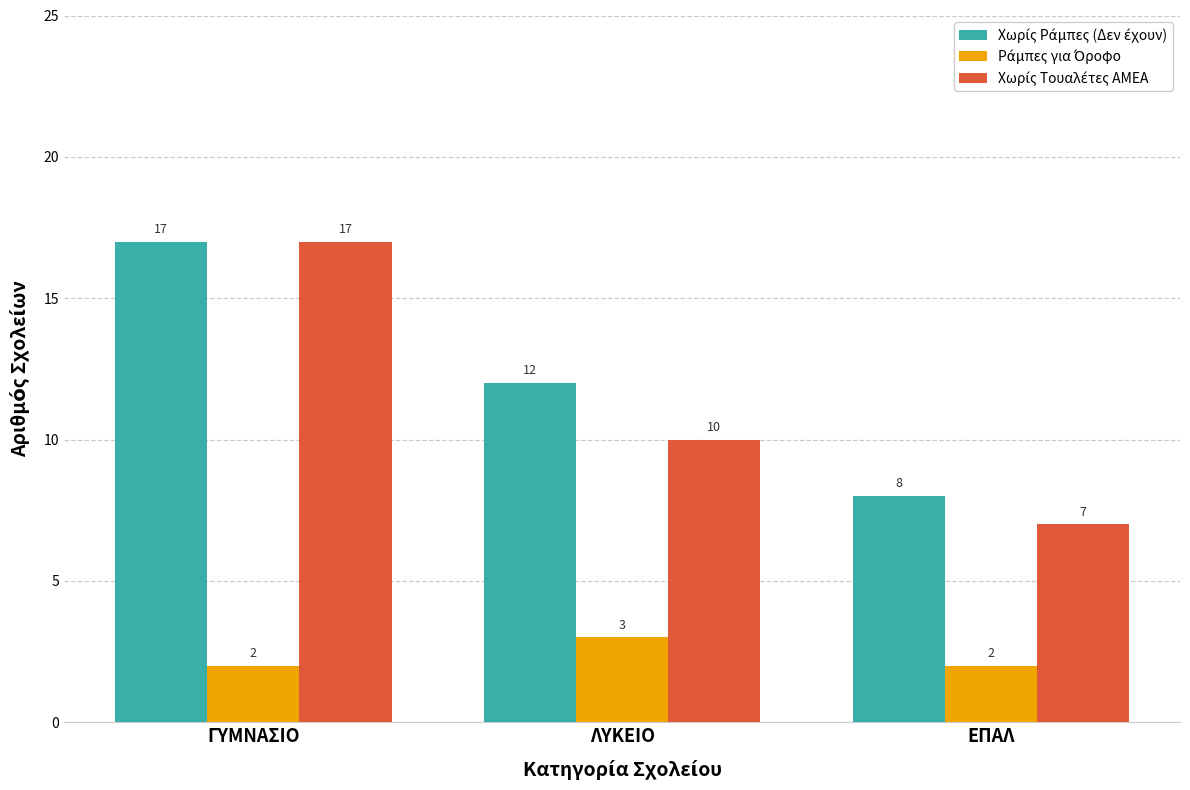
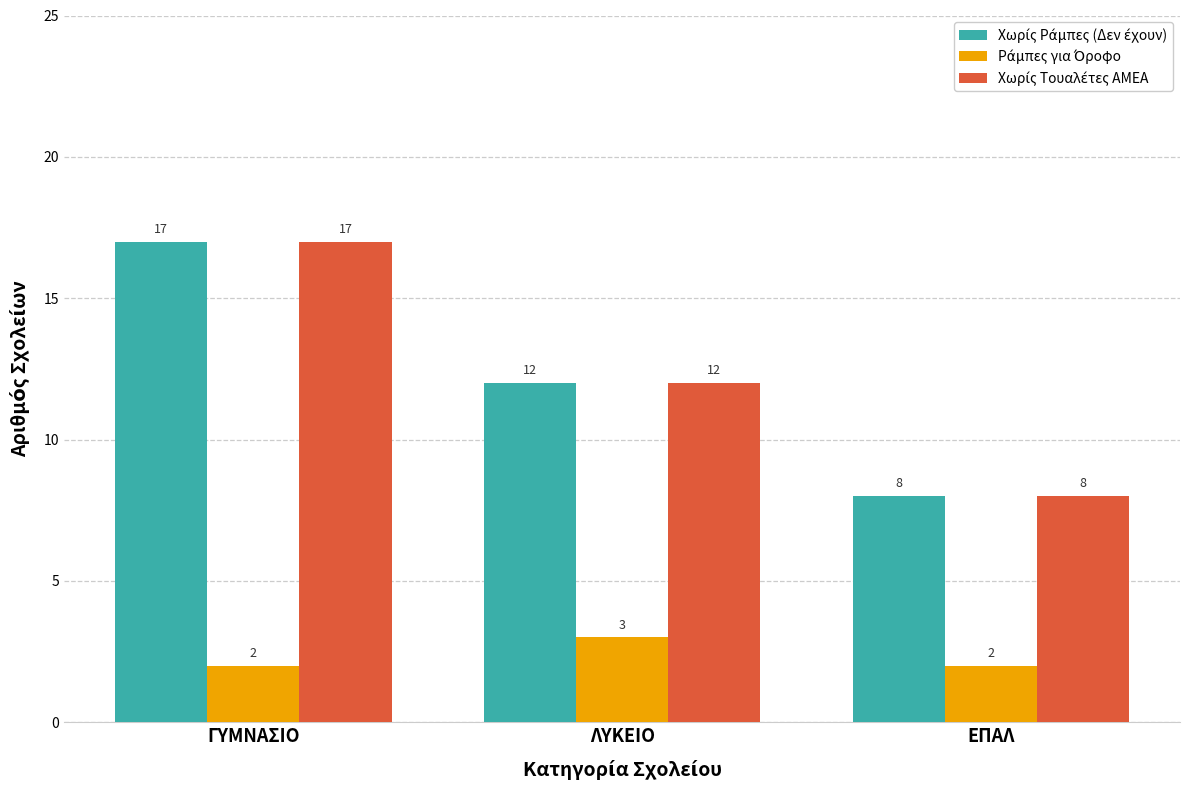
Χωρίς Τουαλέτες ΑΜΕΑ, ΛΥΚΕΙΟ: 10 -> 12
Χωρίς Τουαλέτες ΑΜΕΑ, ΕΠΑΛ: 7 -> 8
